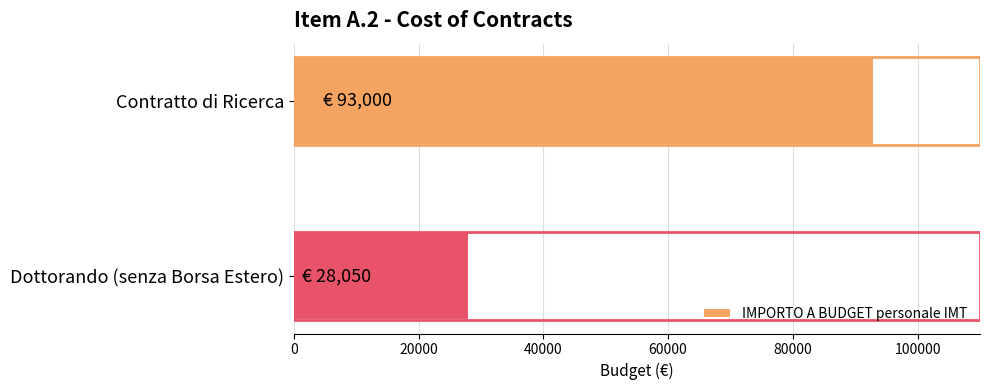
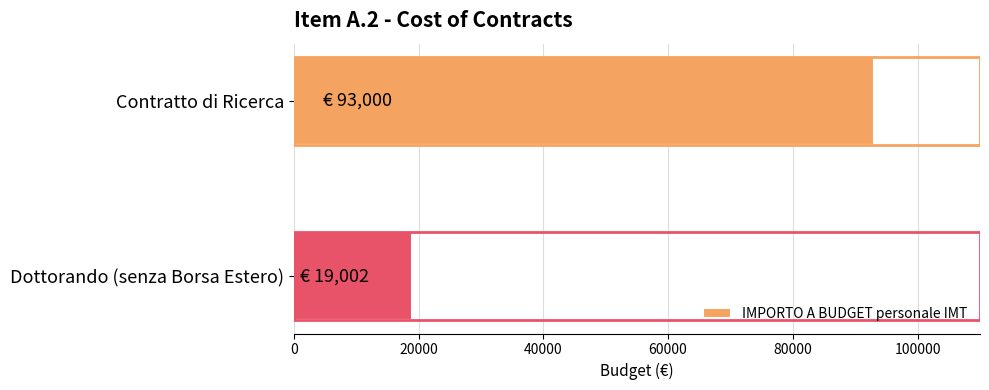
Dottorando (senza Borsa Estero): 28,050 -> 19,002
